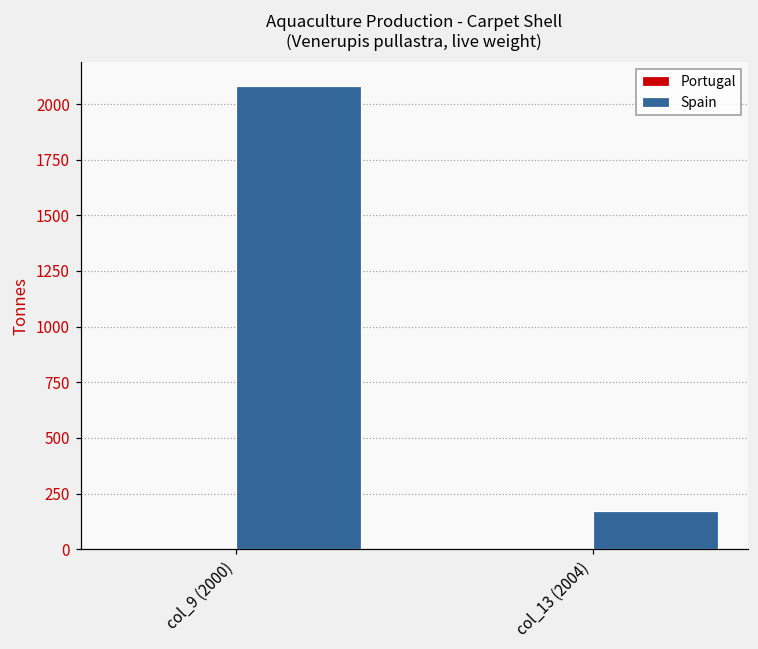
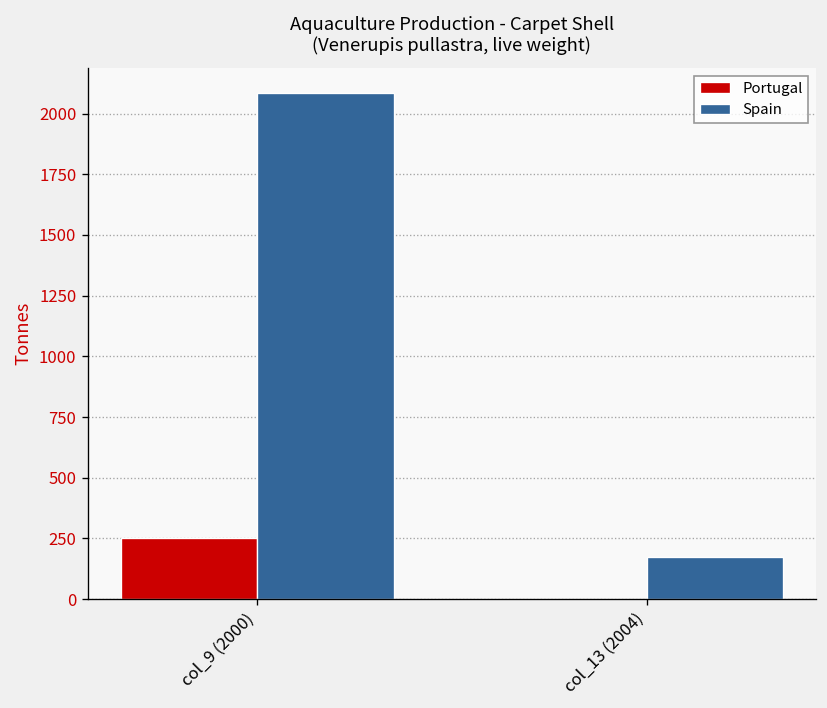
Portugal, col_9 (2000): 0 -> 250
